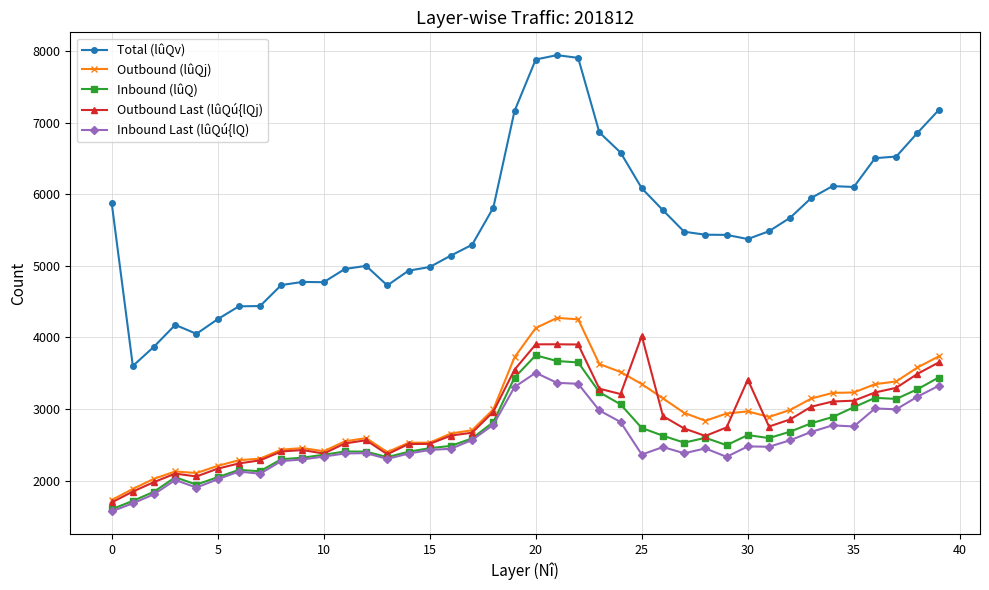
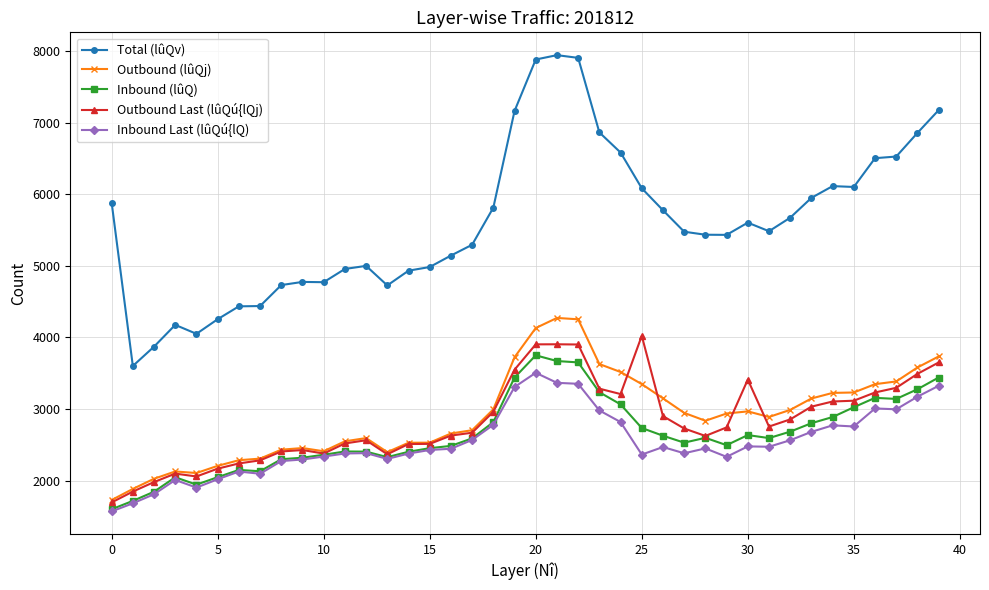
Total (lûQv), 30: 5400 -> 5600
